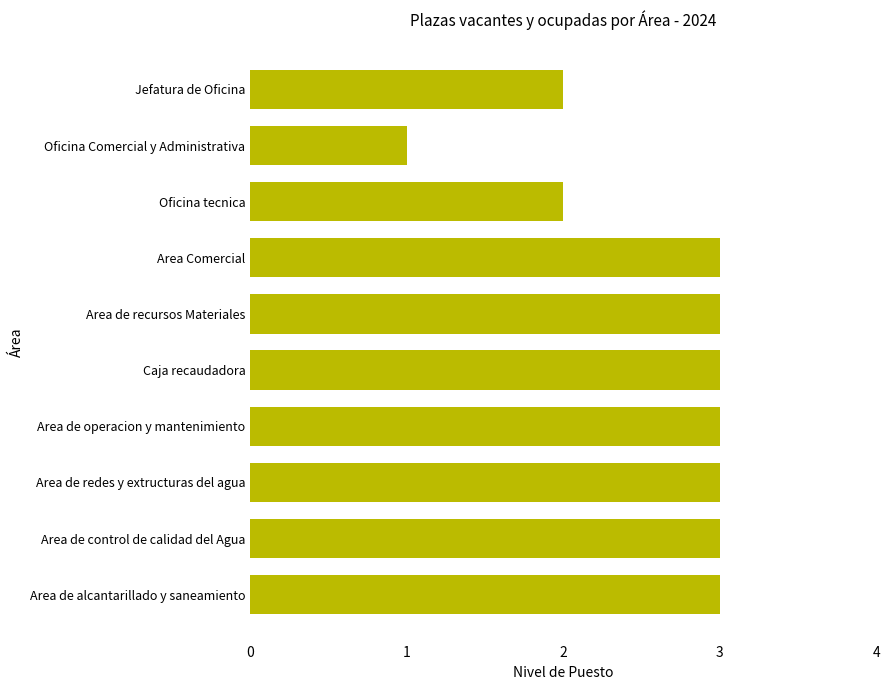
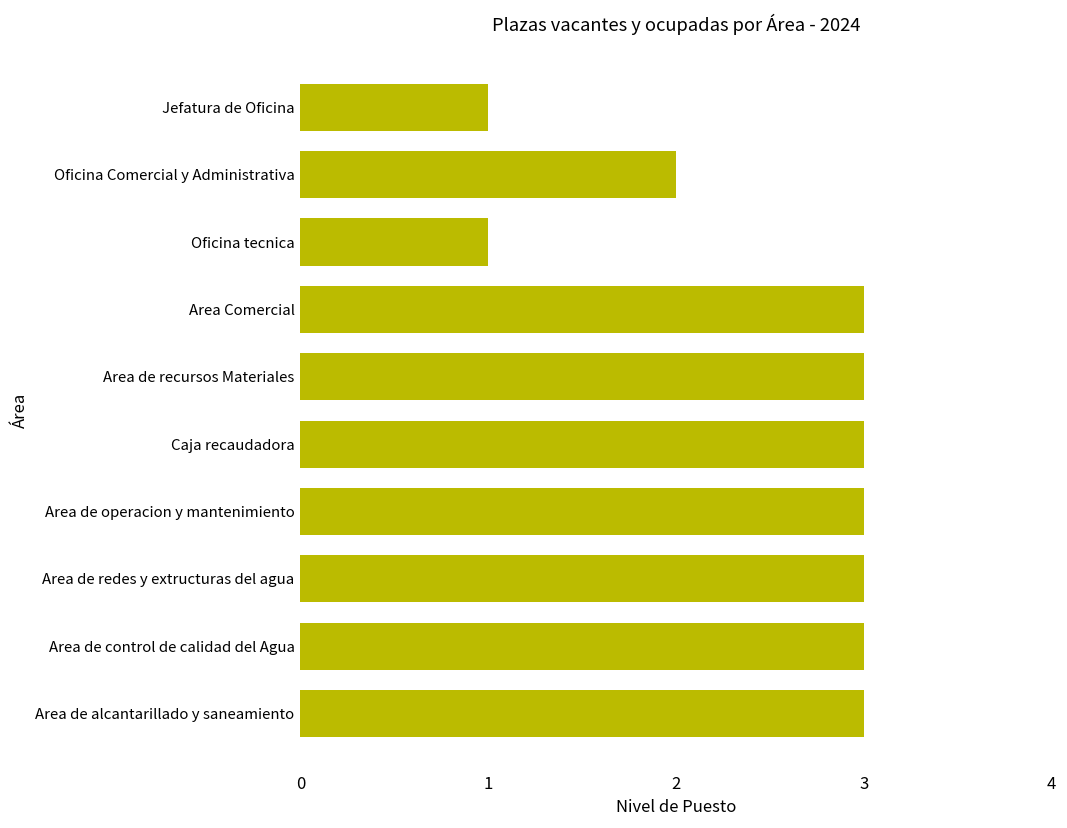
Jefatura de Oficina: 2 -> 1
Oficina Comercial y Administrativa: 1 -> 2
Oficina tecnica: 2 -> 1
